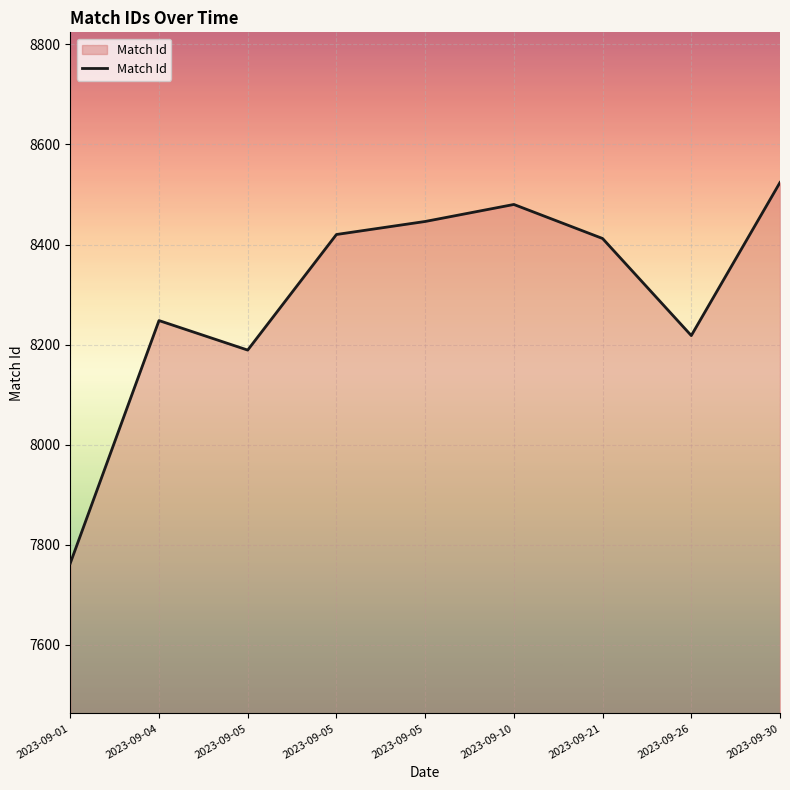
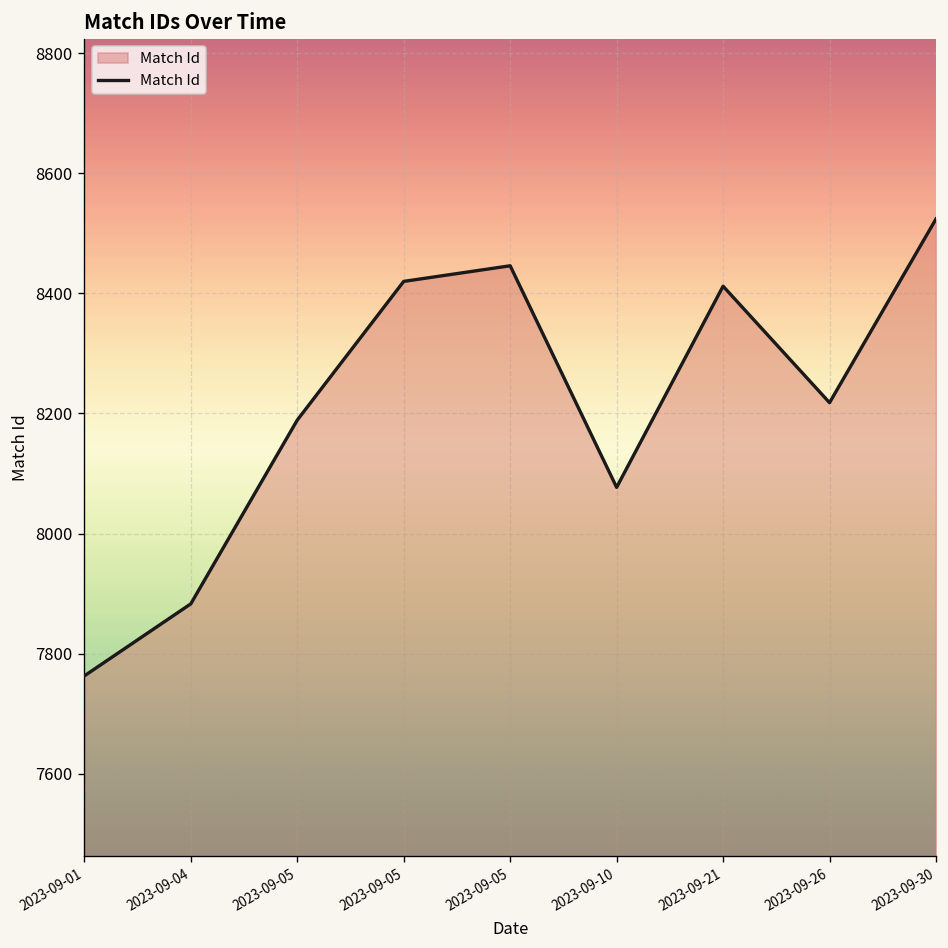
2023-09-04: 8250 -> 7880
2023-09-10: 8480 -> 8080
